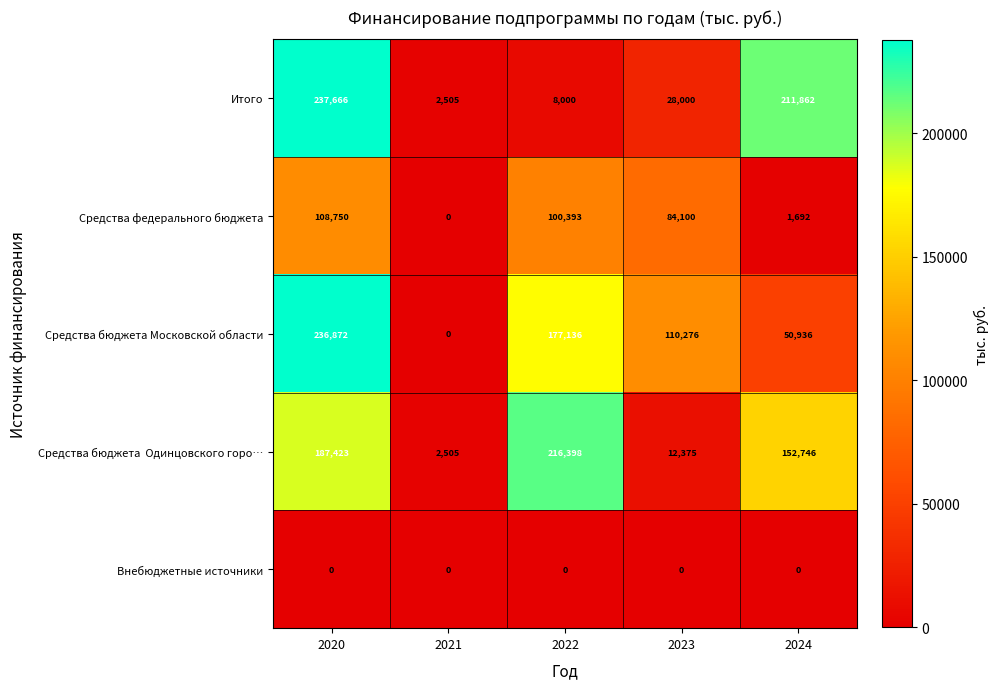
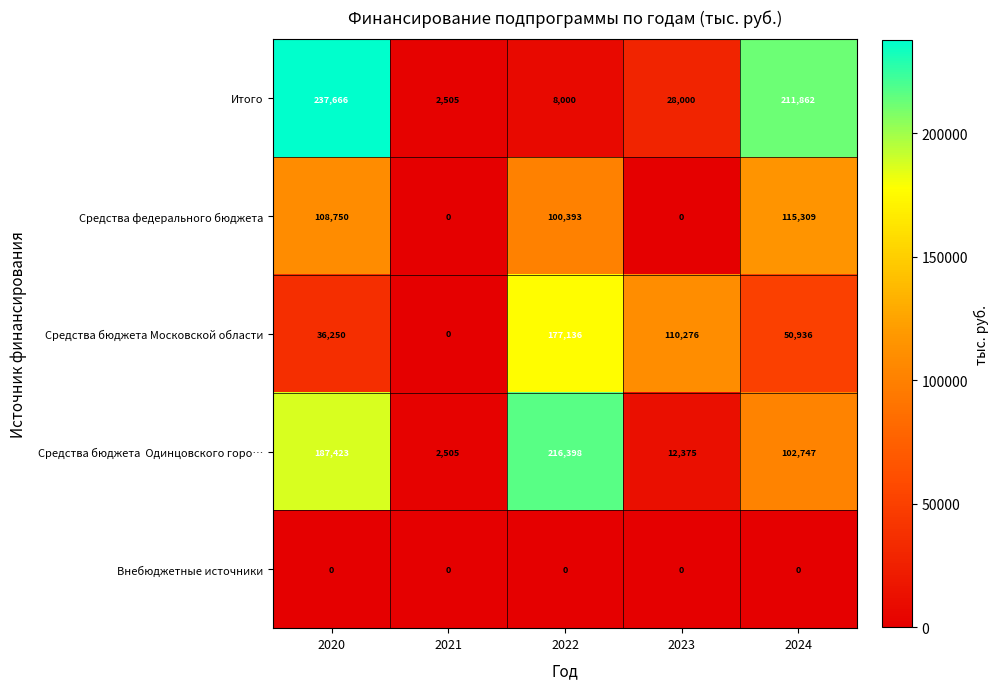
Средства федерального бюджета, 2023: 84,100 -> 0
Средства федерального бюджета, 2024: 1,692 -> 115,309
Средства бюджета Московской области, 2020: 236,872 -> 36,250
Средства бюджета Одинцовского горо…, 2024: 152,746 -> 102,747
